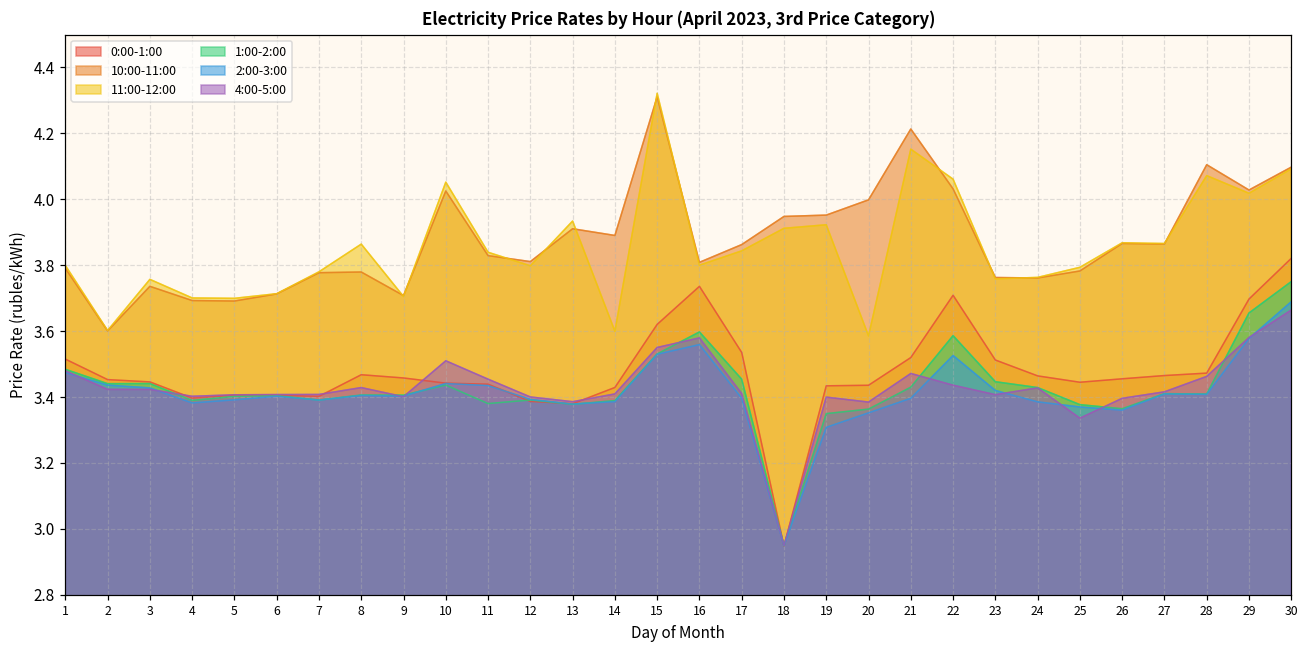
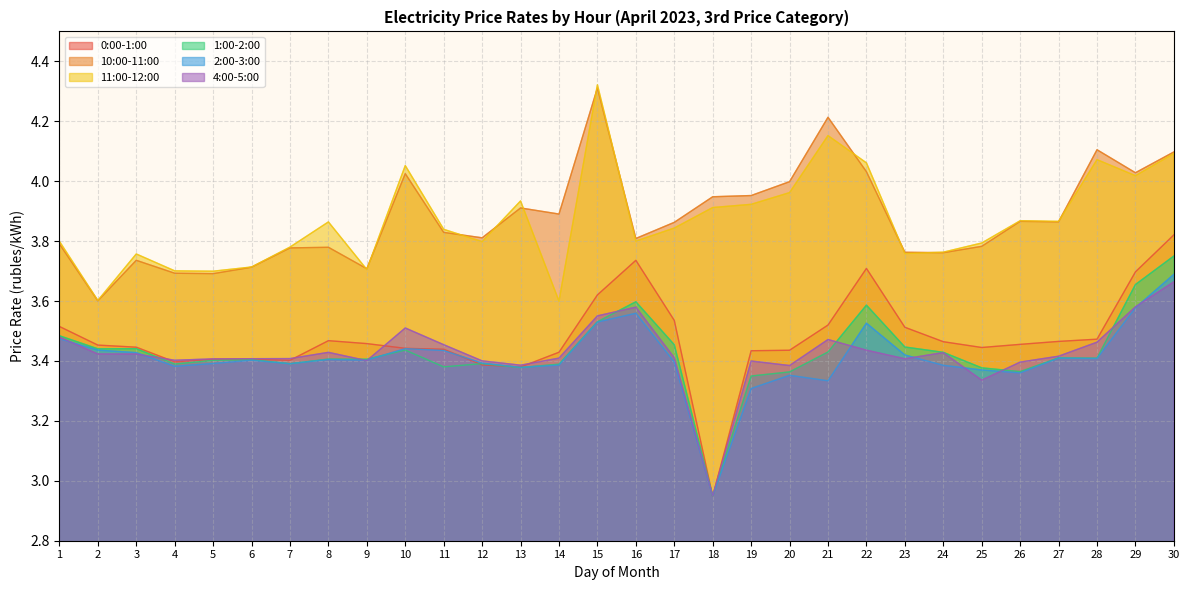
11:00-12:00, 20: 3.59 -> 3.96
2:00-3:00, 21: 3.40 -> 3.33
